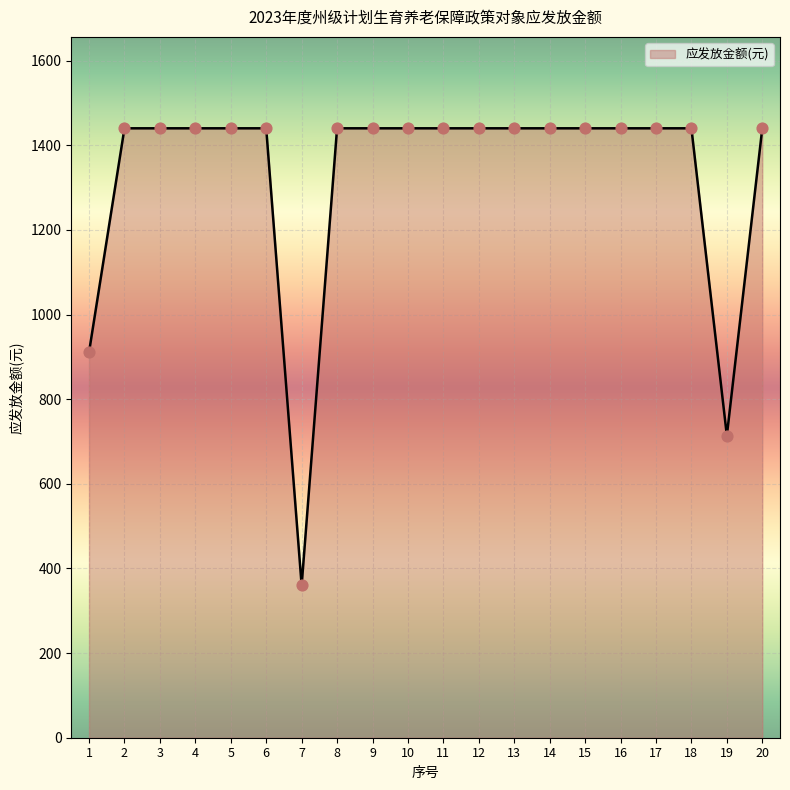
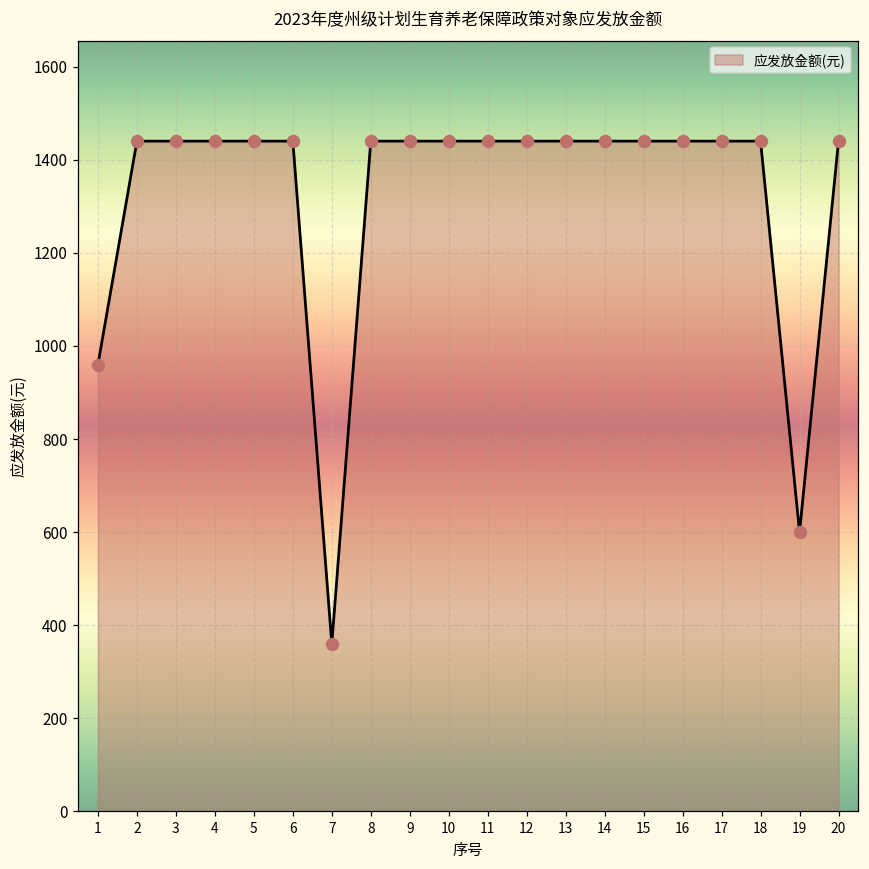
1: 910 -> 960
19: 710 -> 600
